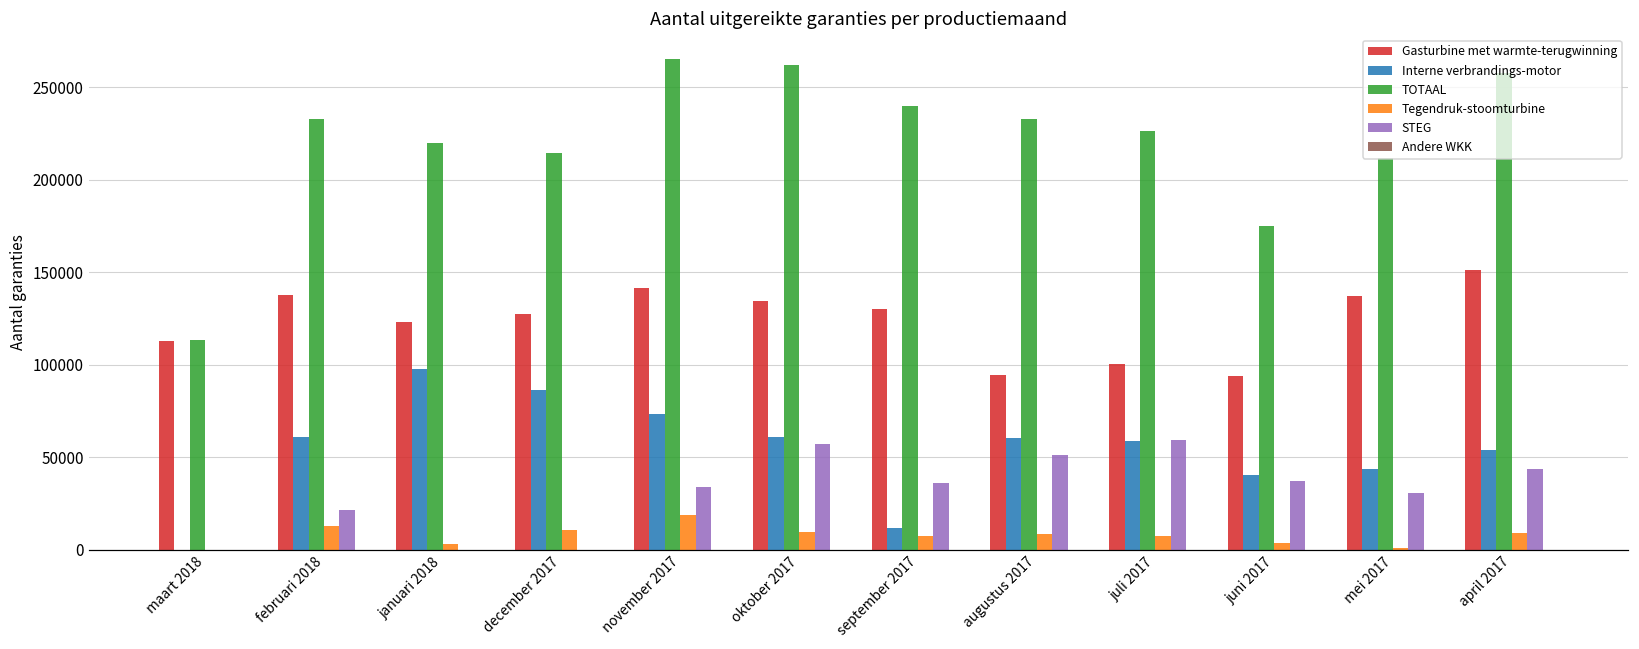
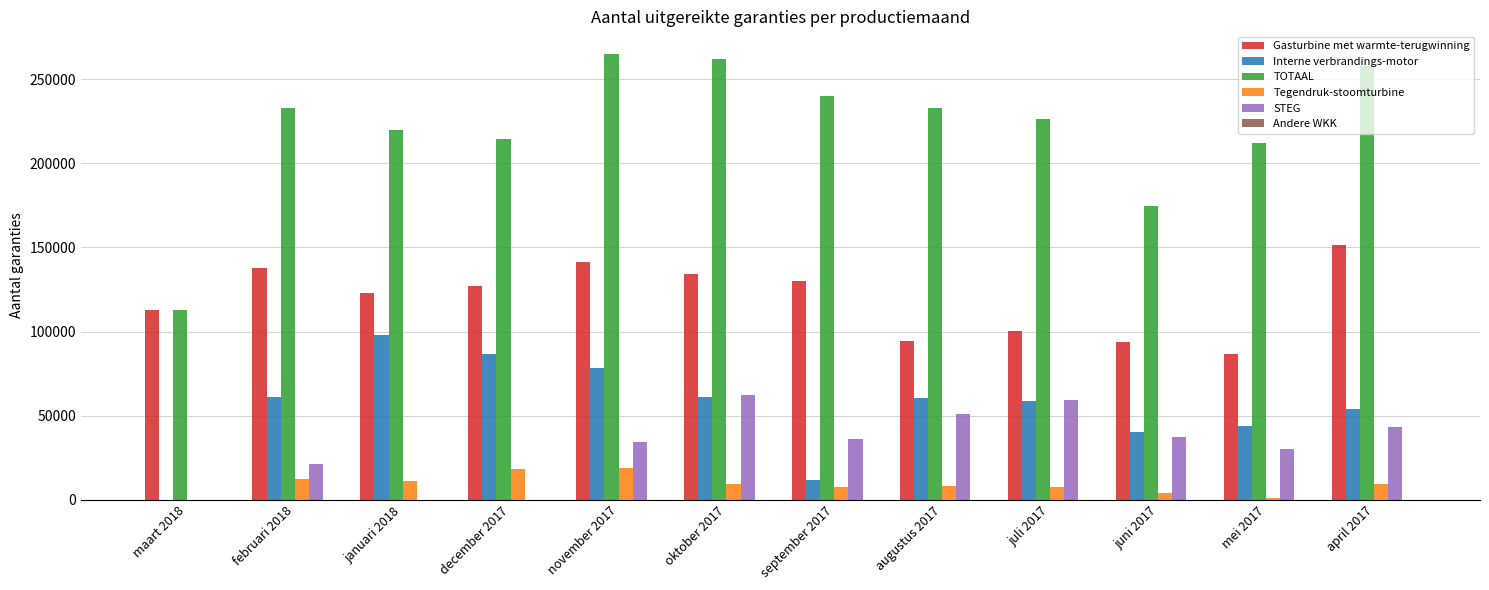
Tegendruk-stoomturbine, januari 2018: 3000 -> 11000
Tegendruk-stoomturbine, december 2017: 11000 -> 18000
Interne verbrandings-motor, november 2017: 74000 -> 79000
STEG, oktober 2017: 57000 -> 62000
Gasturbine met warmte-terugwinning, mei 2017: 137000 -> 87000
